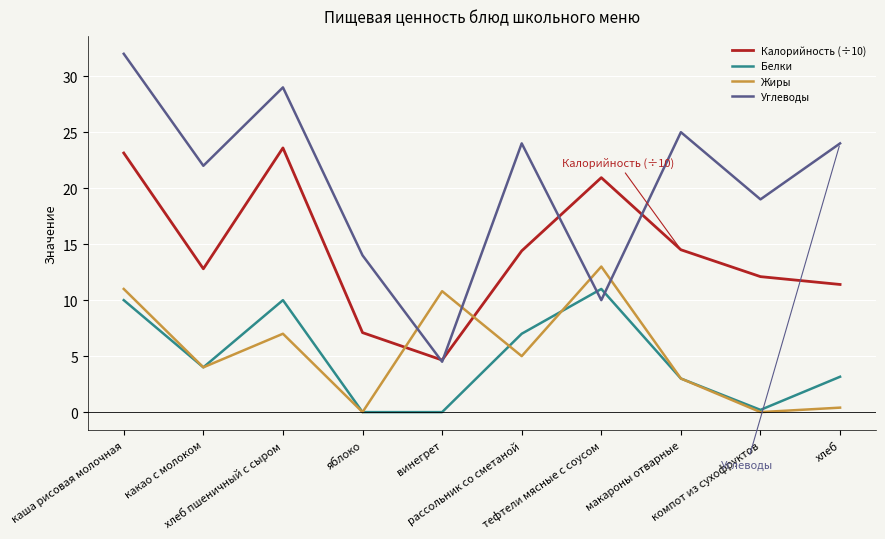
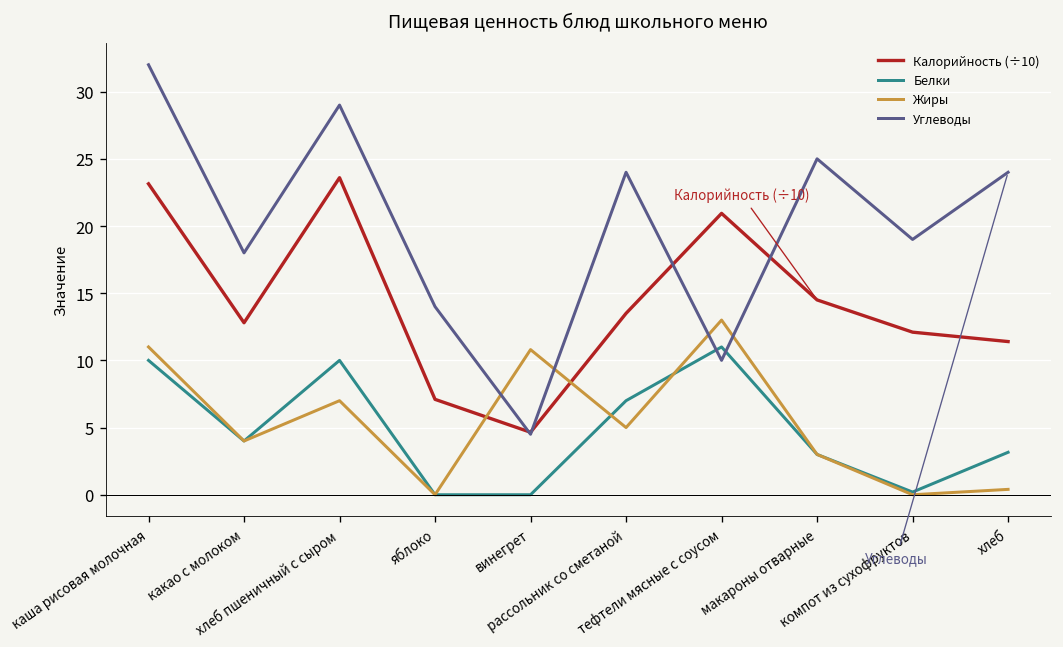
Углеводы, какао с молоком: 22 -> 18
Калорийность (÷10), рассольник со сметаной: 14.4 -> 13.5
